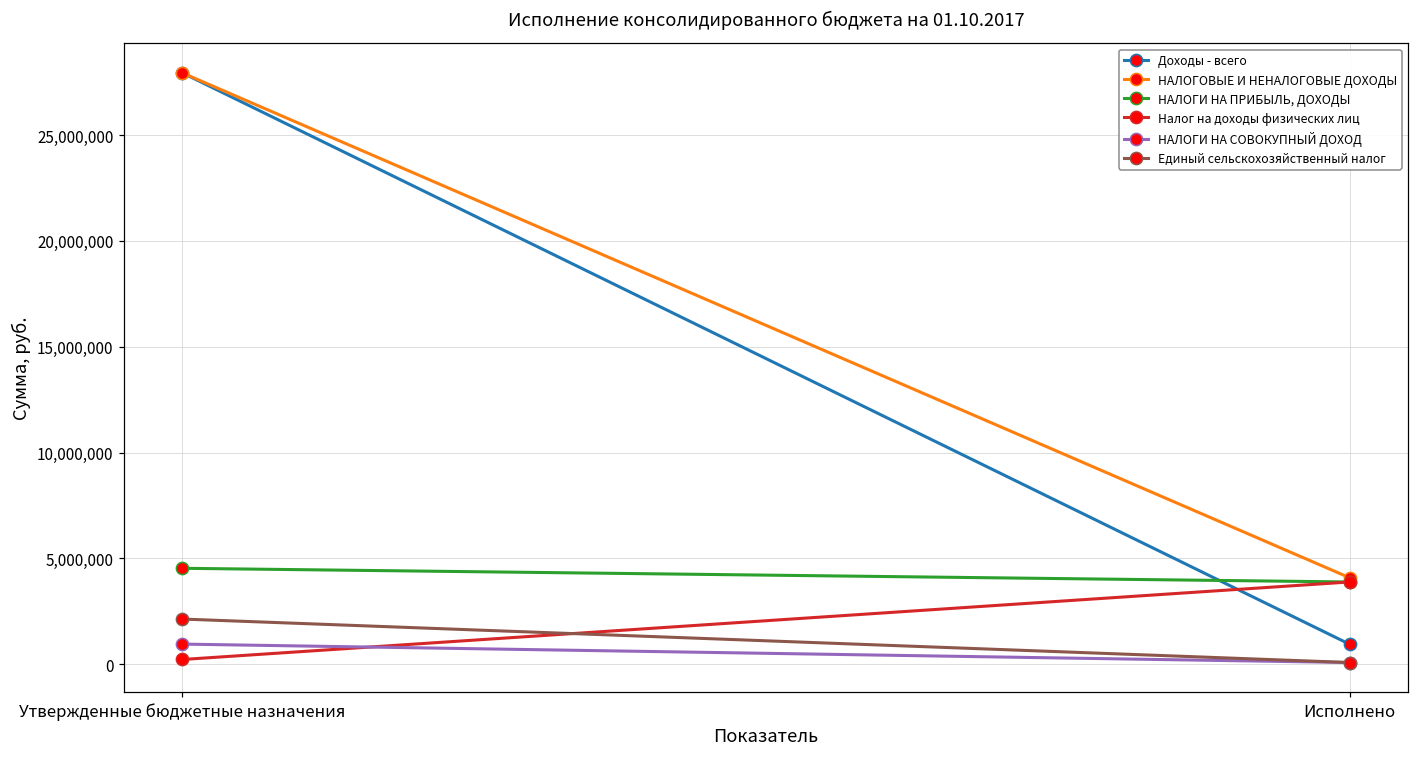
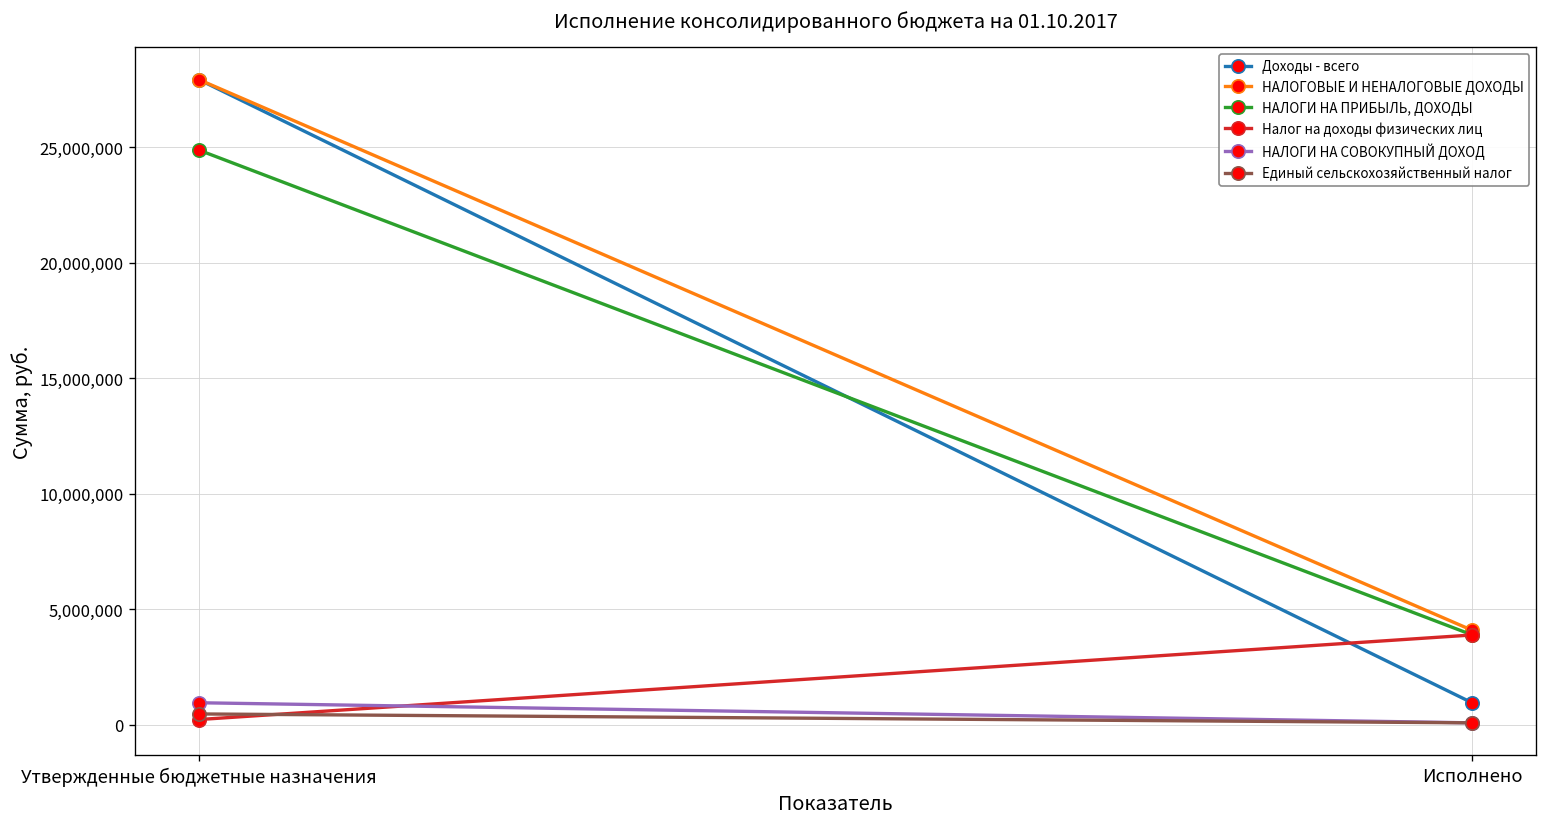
НАЛОГИ НА ПРИБЫЛЬ, ДОХОДЫ, Утвержденные бюджетные назначения: 4,500,000 -> 24,900,000
Единый сельскохозяйственный налог, Утвержденные бюджетные назначения: 2,100,000 -> 500,000
